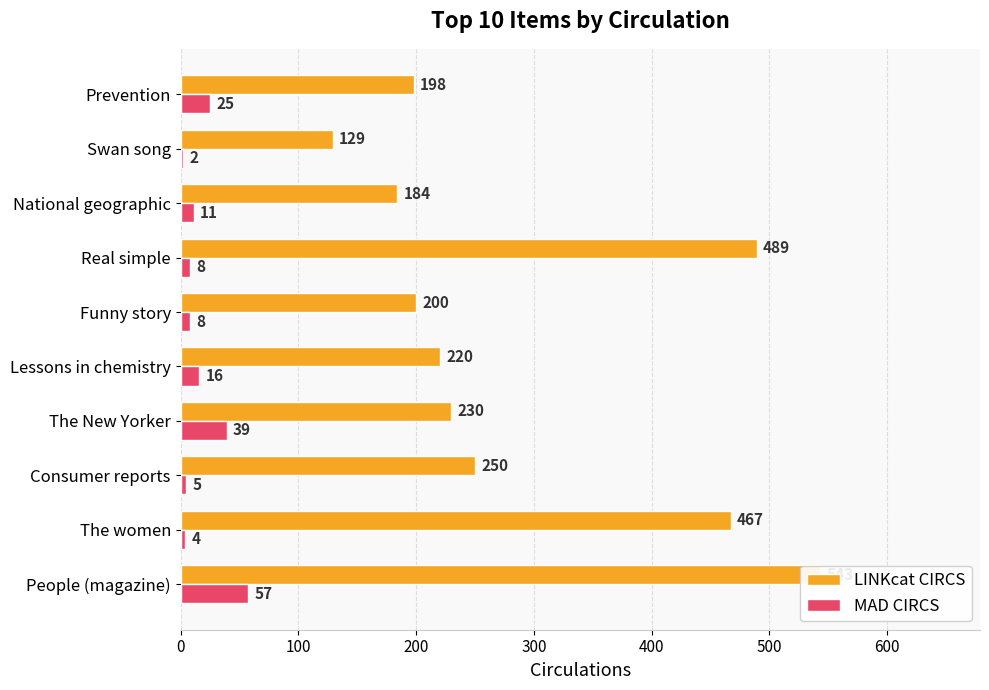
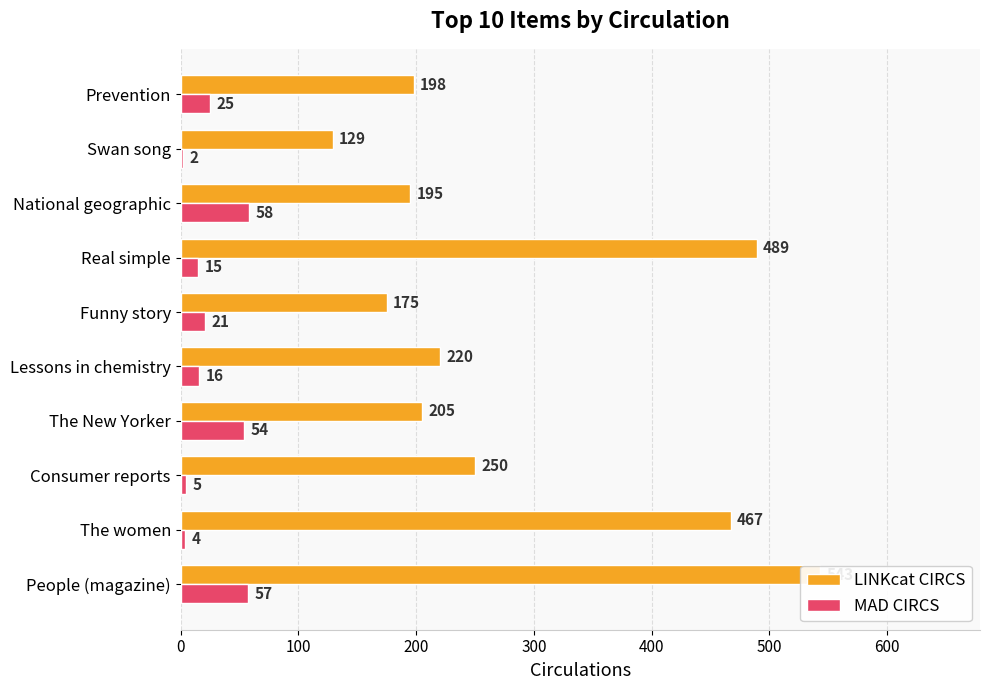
LINKcat CIRCS, National geographic: 184 -> 195
MAD CIRCS, National geographic: 11 -> 58
MAD CIRCS, Real simple: 8 -> 15
LINKcat CIRCS, Funny story: 200 -> 175
MAD CIRCS, Funny story: 8 -> 21
LINKcat CIRCS, The New Yorker: 230 -> 205
MAD CIRCS, The New Yorker: 39 -> 54
